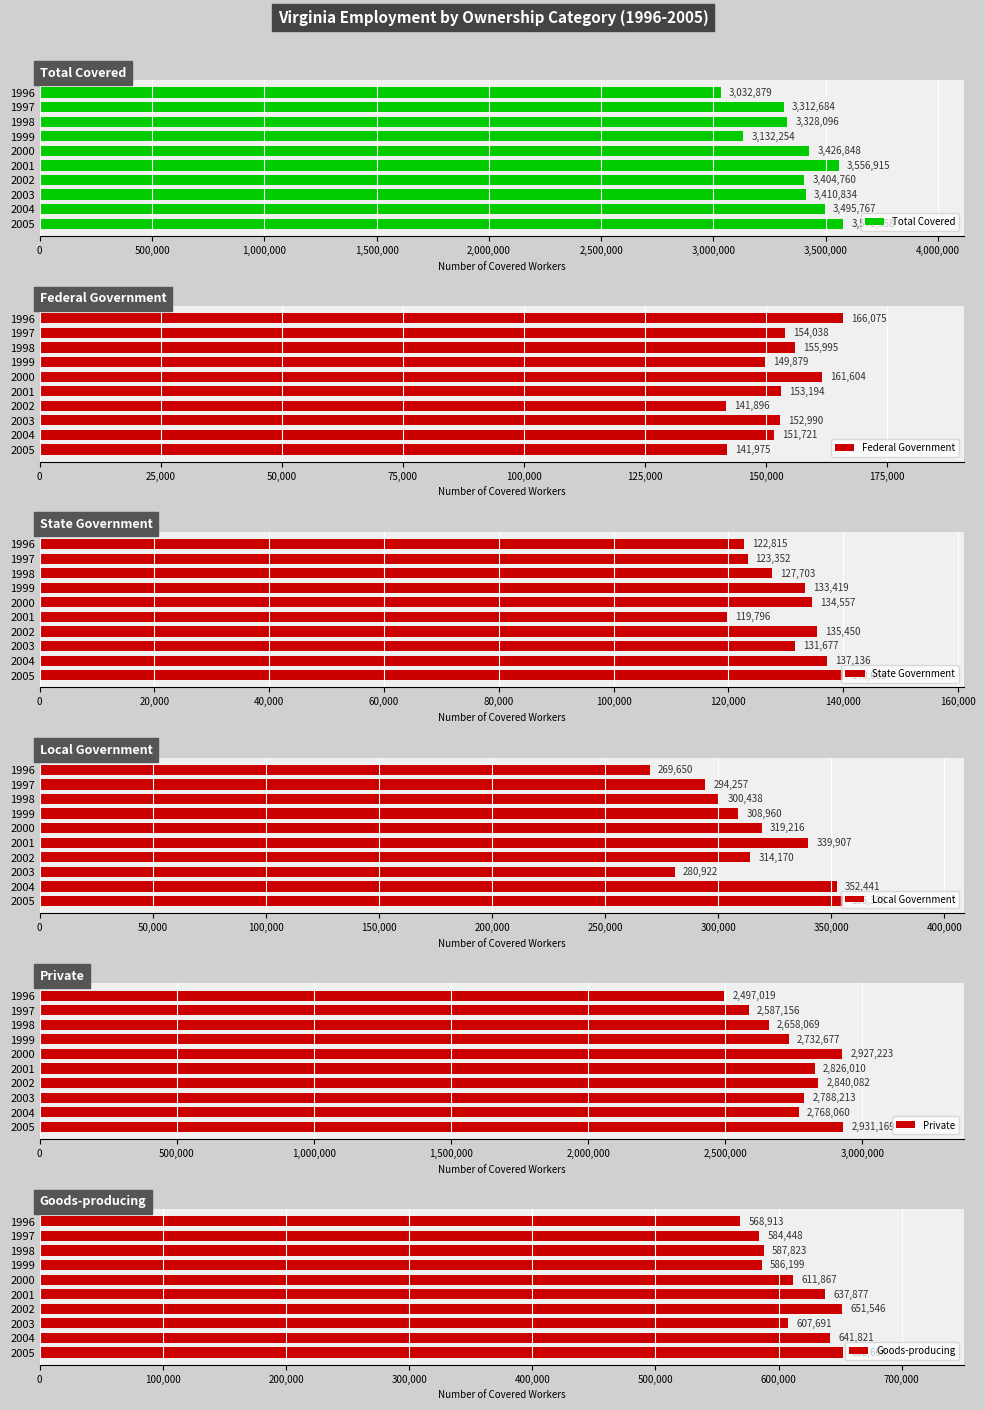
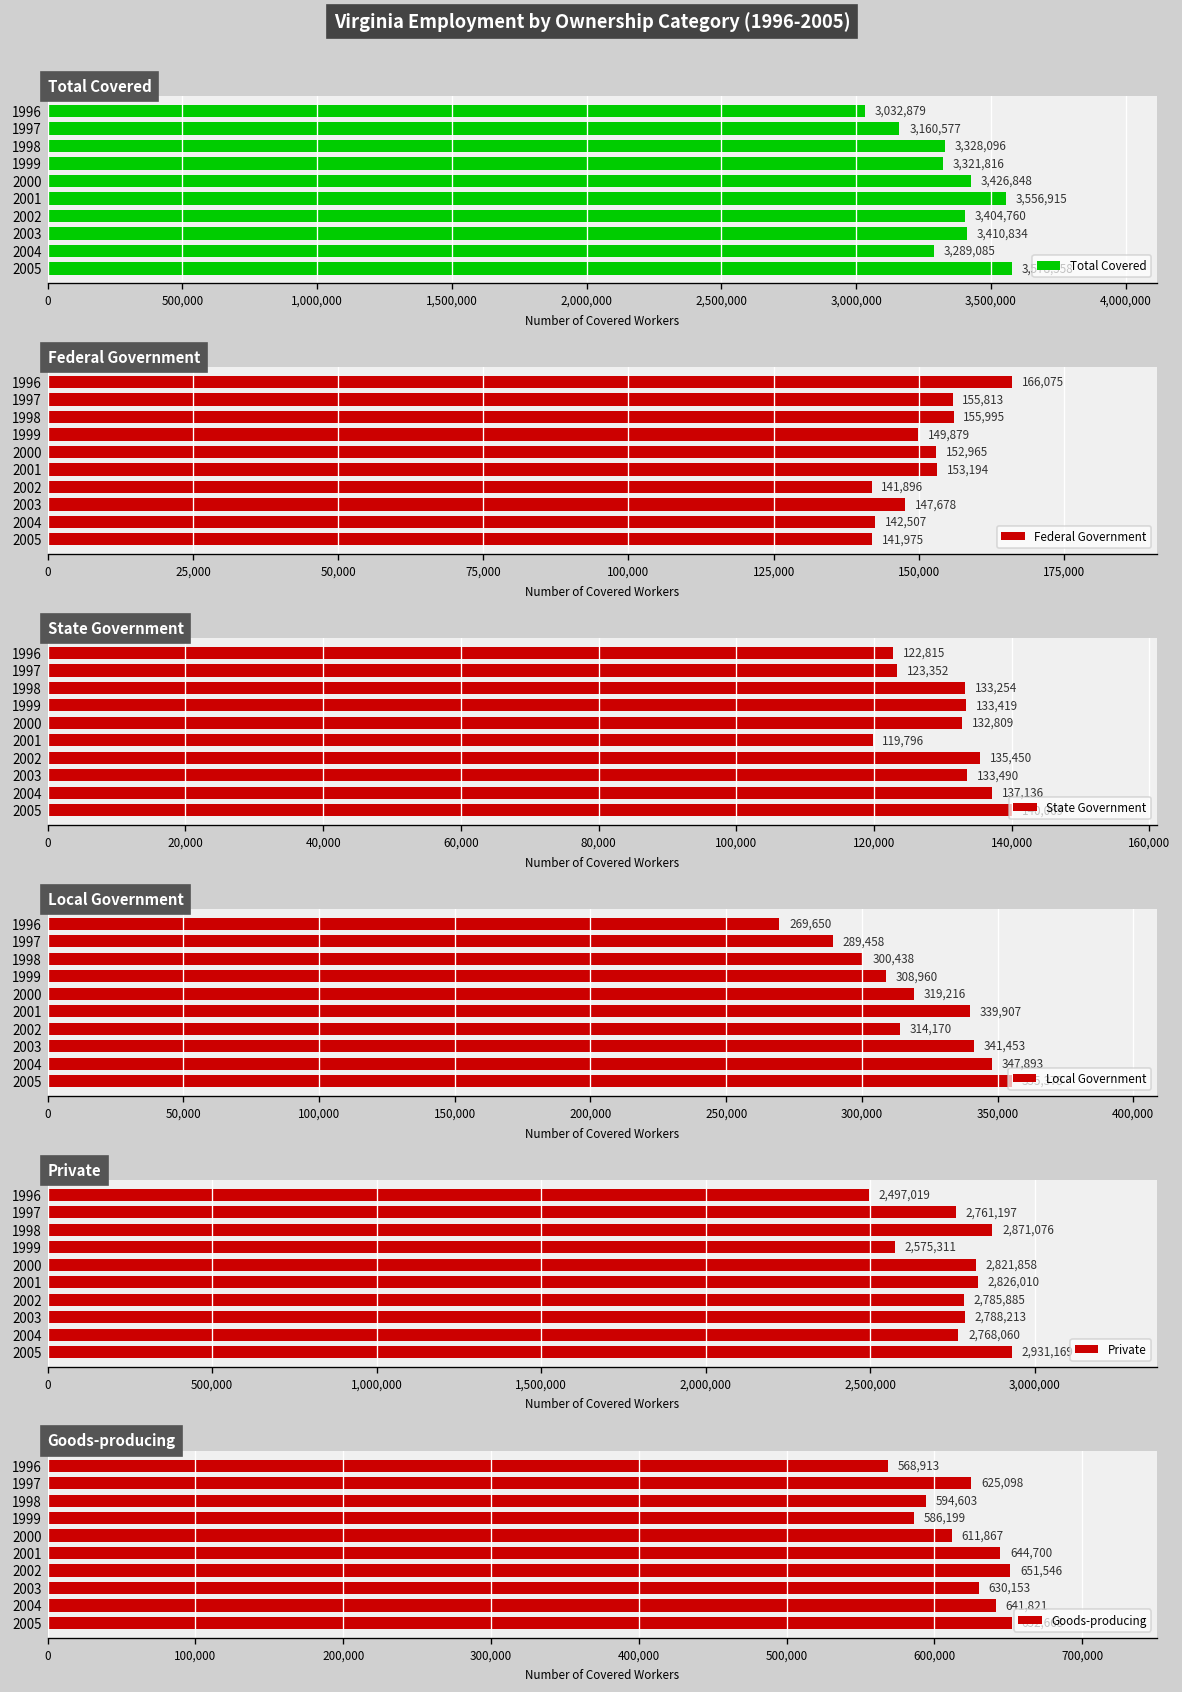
Total Covered, 1997: 3,312,684 -> 3,160,577
Total Covered, 1999: 3,132,254 -> 3,321,816
Total Covered, 2004: 3,495,767 -> 3,289,085
Federal Government, 1997: 154,038 -> 155,813
Federal Government, 2000: 161,604 -> 152,965
Federal Government, 2003: 152,990 -> 147,678
Federal Government, 2004: 151,721 -> 142,507
State Government, 1998: 127,703 -> 133,254
State Government, 2000: 134,557 -> 132,809
State Government, 2003: 131,677 -> 133,490
Local Government, 1997: 294,257 -> 289,458
Local Government, 2003: 280,922 -> 341,453
Local Government, 2004: 352,441 -> 347,893
Private, 1997: 2,587,156 -> 2,761,197
Private, 1998: 2,658,069 -> 2,871,076
Private, 1999: 2,732,677 -> 2,575,311
Private, 2000: 2,927,223 -> 2,821,858
Private, 2002: 2,840,082 -> 2,785,885
Goods-producing, 1997: 584,448 -> 625,098
Goods-producing, 1998: 587,823 -> 594,603
Goods-producing, 2001: 637,877 -> 644,700
Goods-producing, 2003: 607,691 -> 630,153
